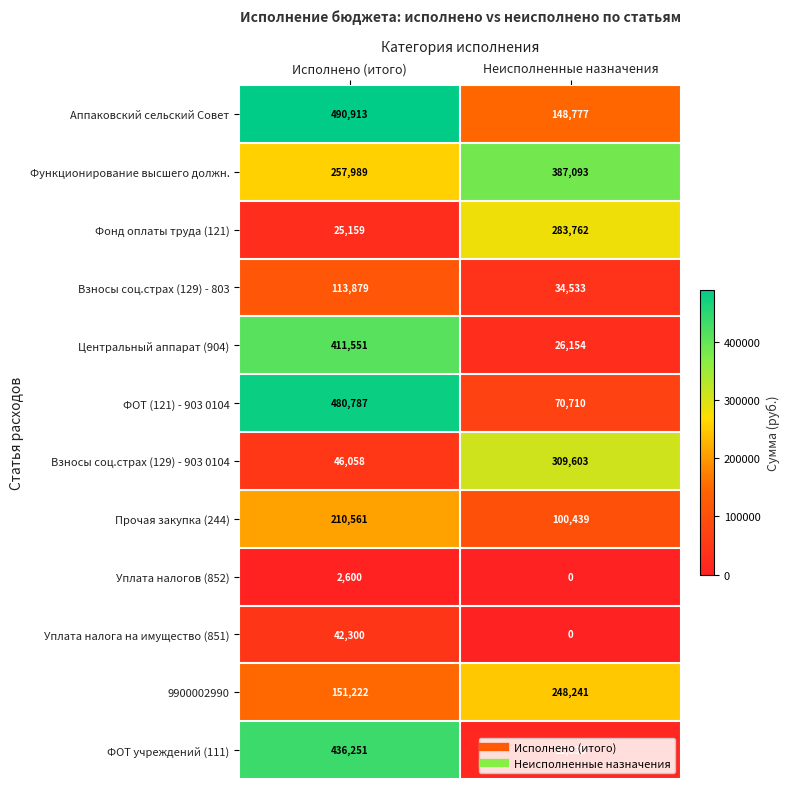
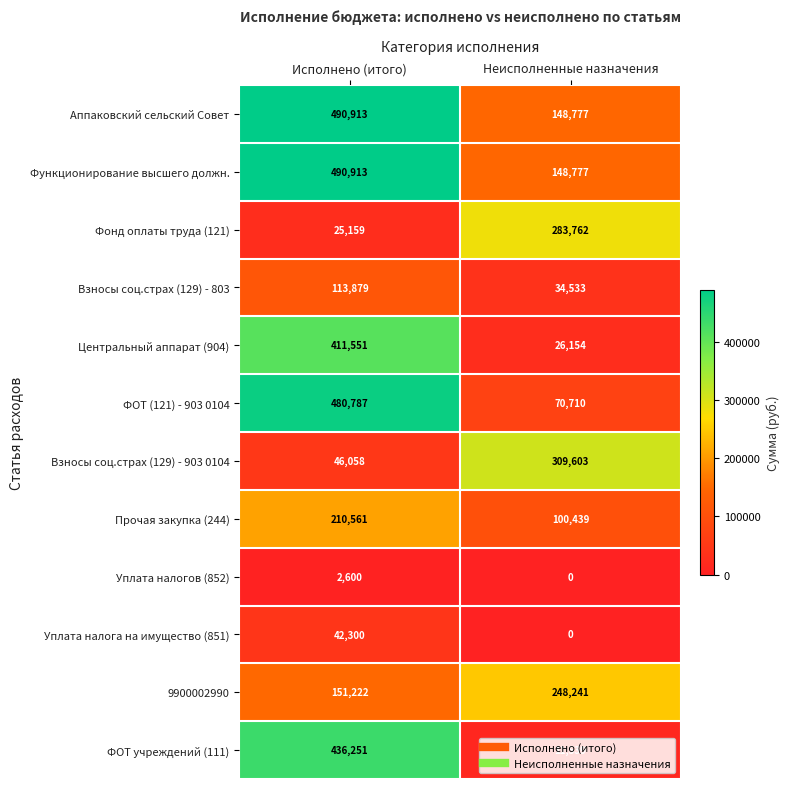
Функционирование высшего должн., Исполнено (итого): 257,989 -> 490,913
Функционирование высшего должн., Неисполненные назначения: 387,093 -> 148,777
